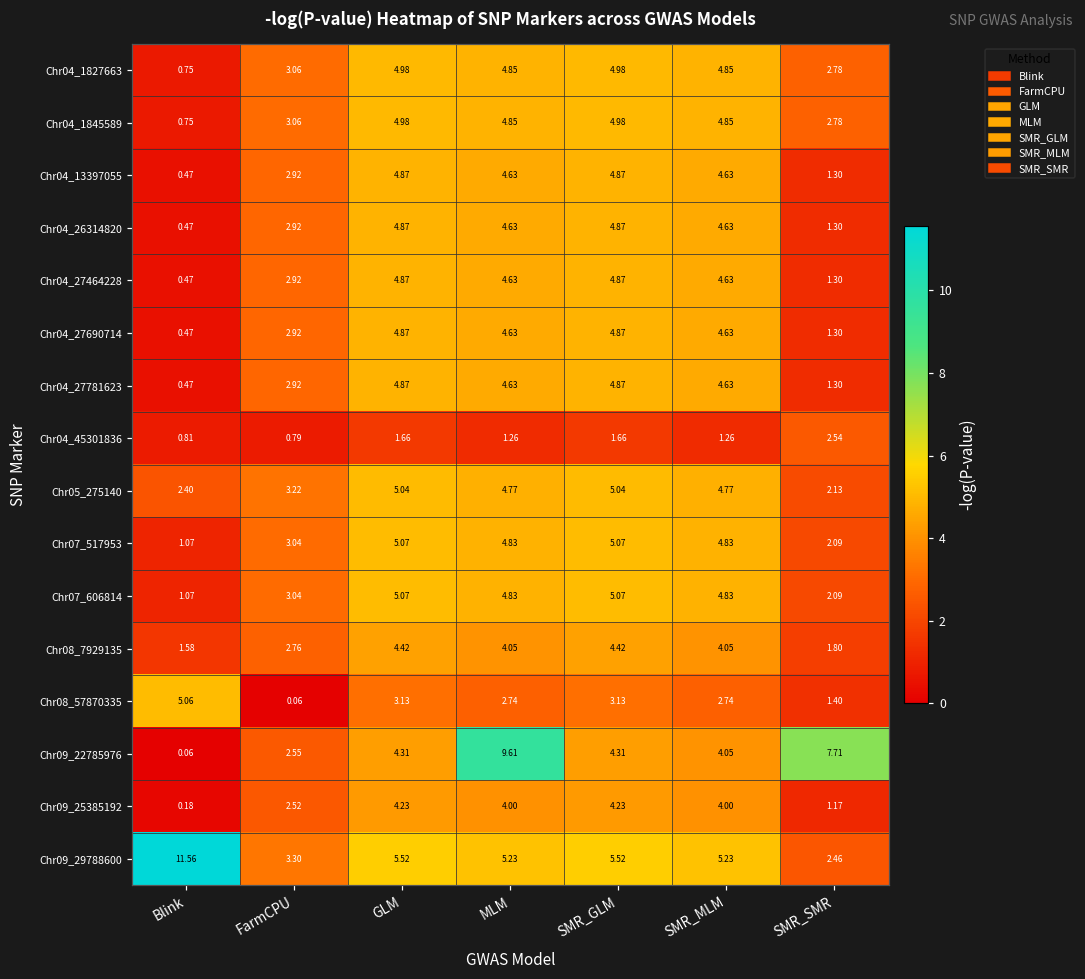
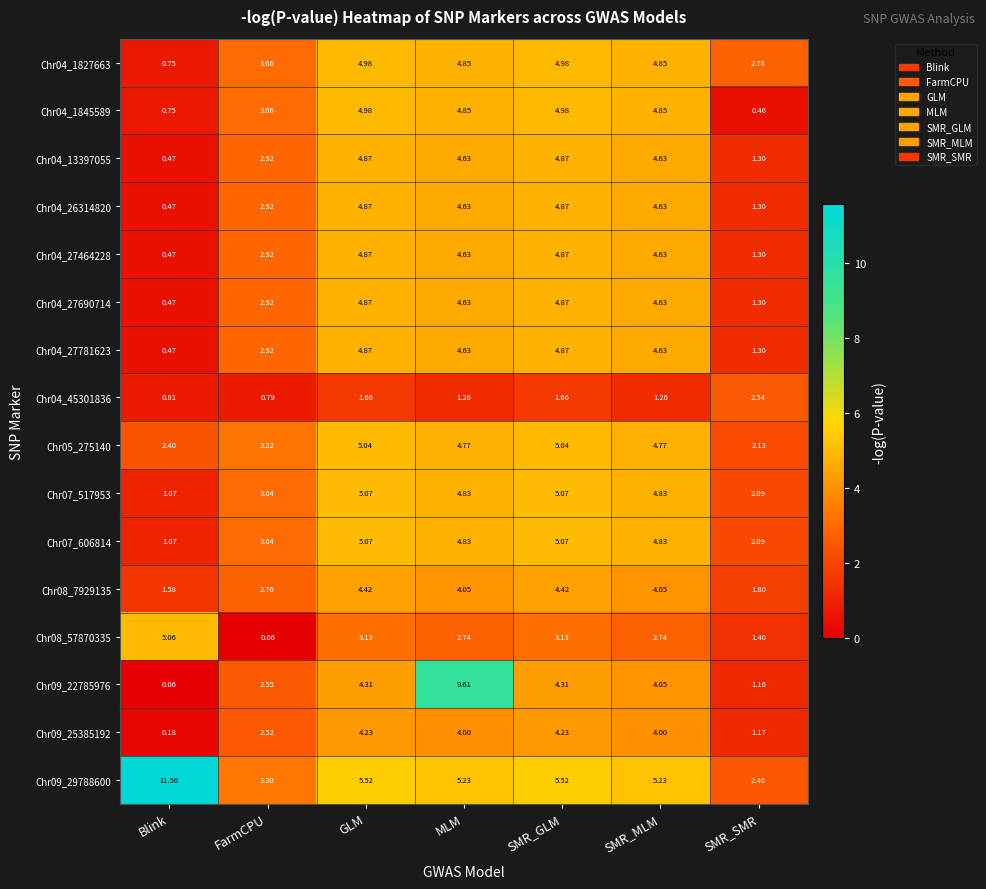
Chr04_1845589, SMR_SMR: 2.78 -> 0.46
Chr09_22785976, SMR_SMR: 7.71 -> 1.16
